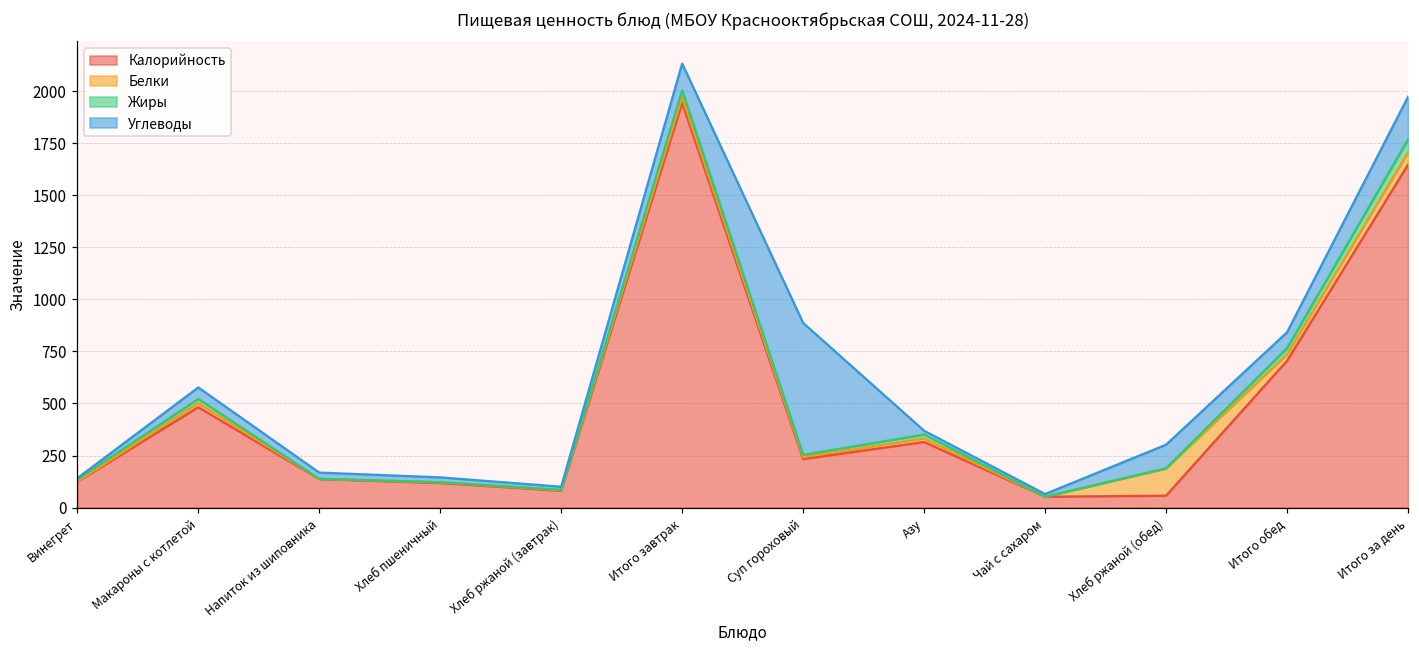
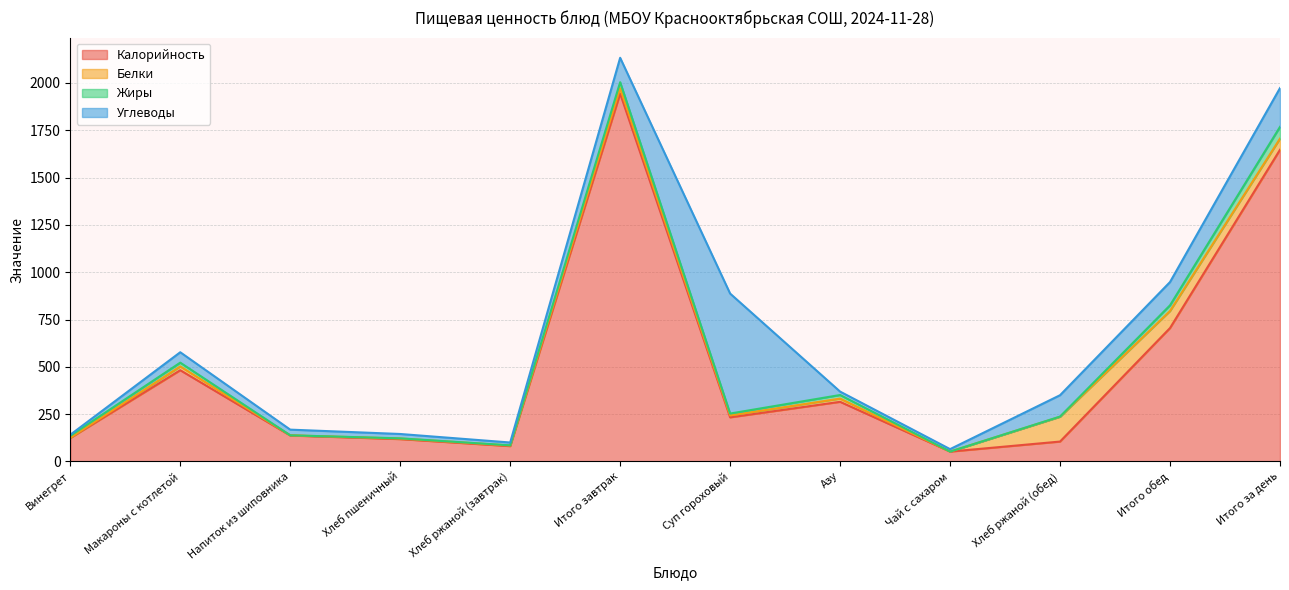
Калорийность, Хлеб ржаной (обед): 60 -> 110
Белки, Итого обед: 30 -> 90
Углеводы, Итого обед: 80 -> 120
